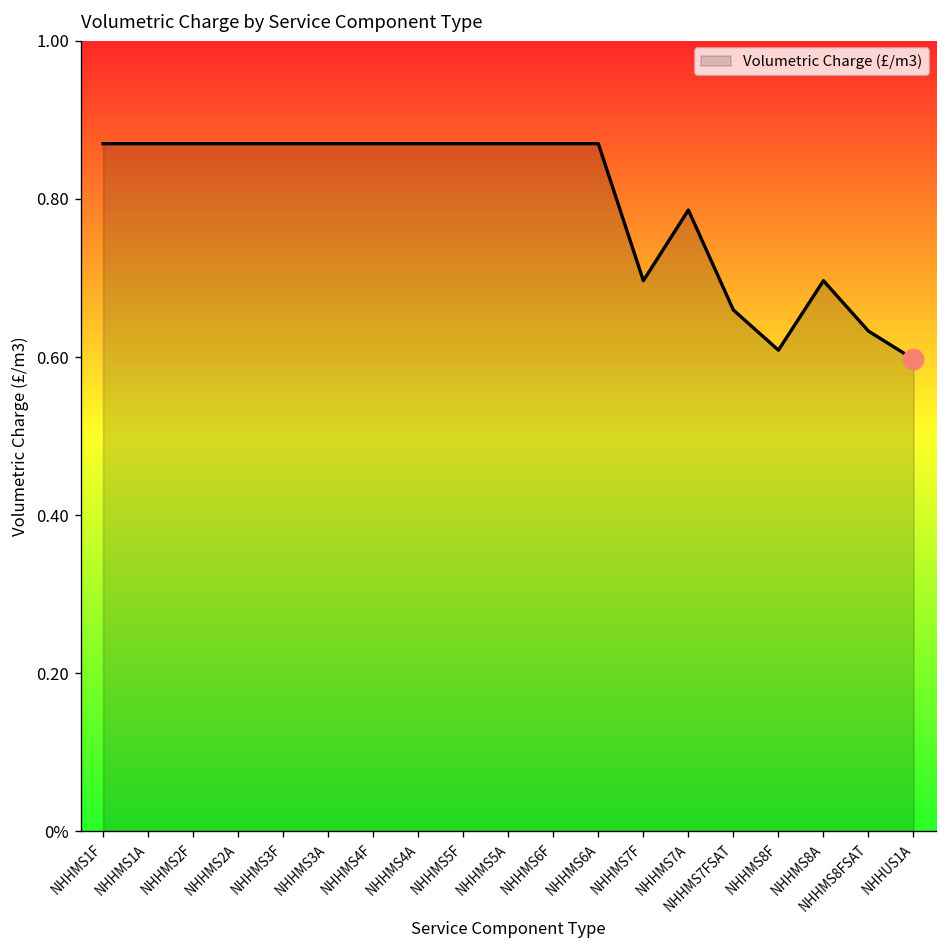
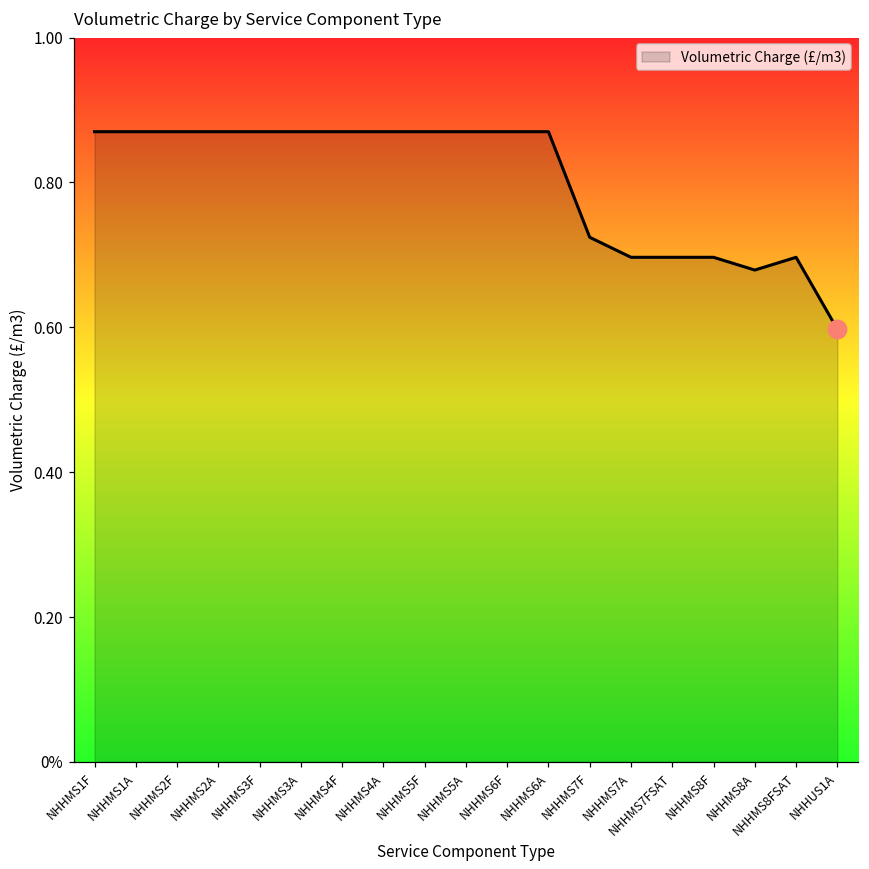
Volumetric Charge (£/m3), NHHMS7F: 0.70 -> 0.72
Volumetric Charge (£/m3), NHHMS7A: 0.79 -> 0.70
Volumetric Charge (£/m3), NHHMS7FSAT: 0.66 -> 0.70
Volumetric Charge (£/m3), NHHMS8F: 0.61 -> 0.70
Volumetric Charge (£/m3), NHHMS8A: 0.70 -> 0.68
Volumetric Charge (£/m3), NHHMS8FSAT: 0.63 -> 0.70
